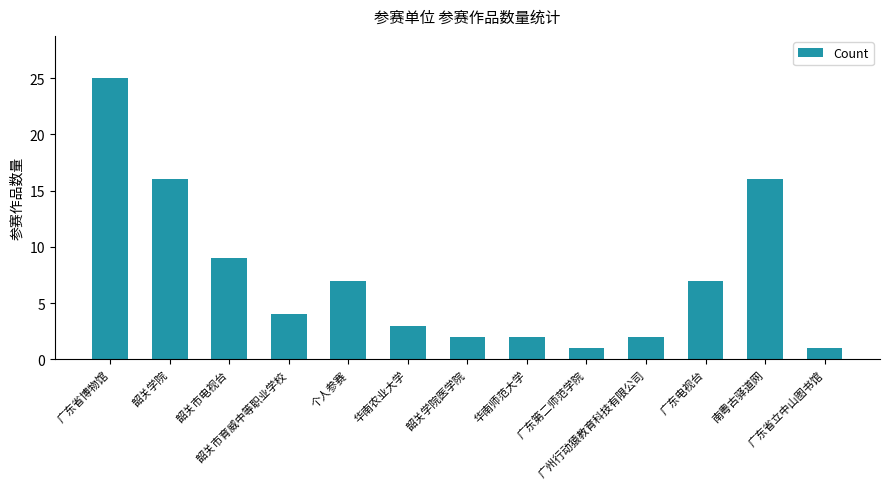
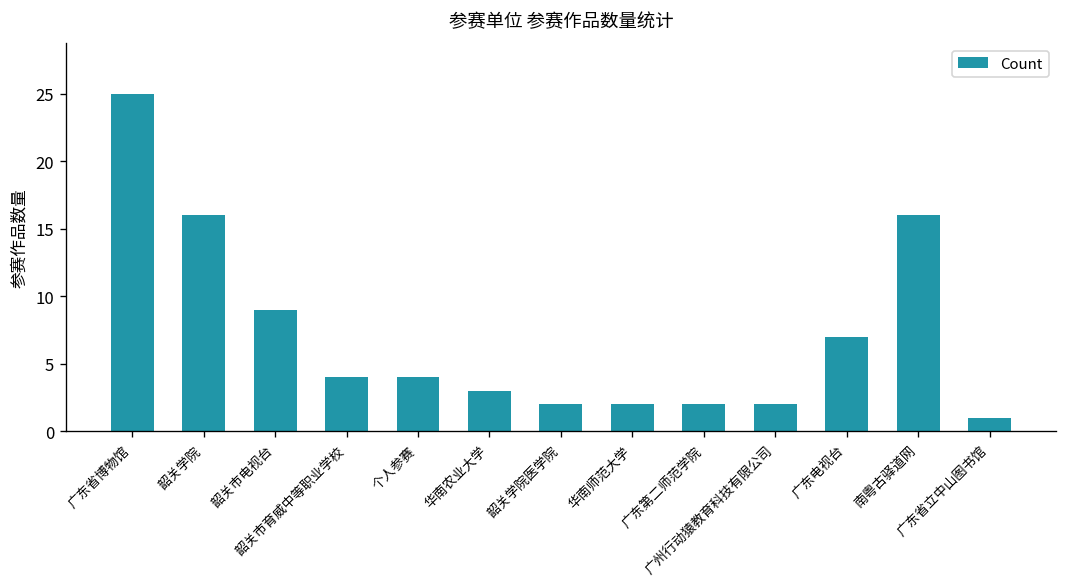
个人参赛: 7 -> 4
广东第二师范学院: 1 -> 2
